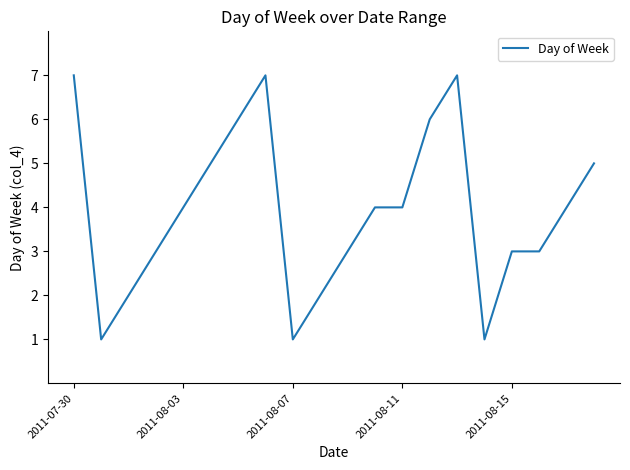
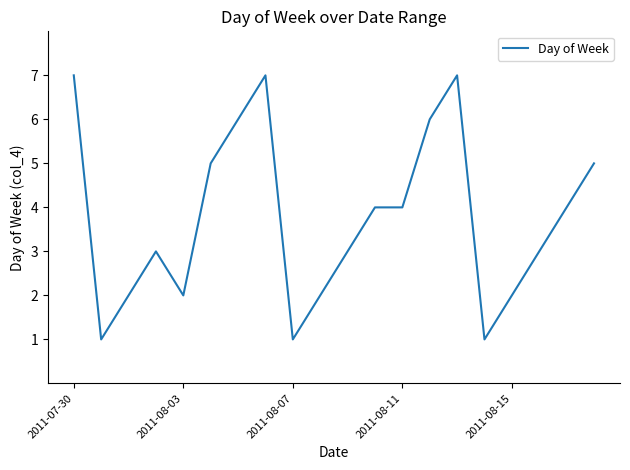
2011-08-03: 4 -> 2
2011-08-15: 3 -> 2
